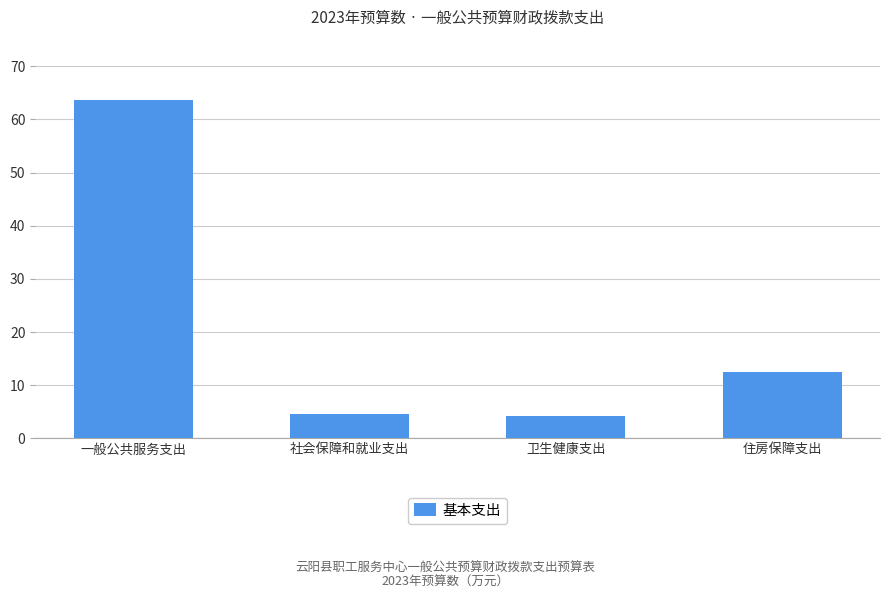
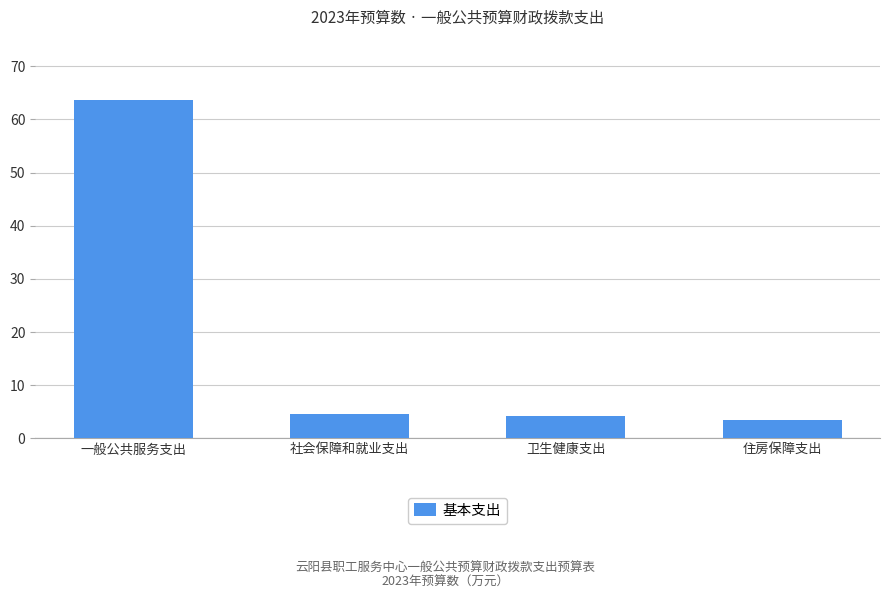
住房保障支出: 12 -> 3
